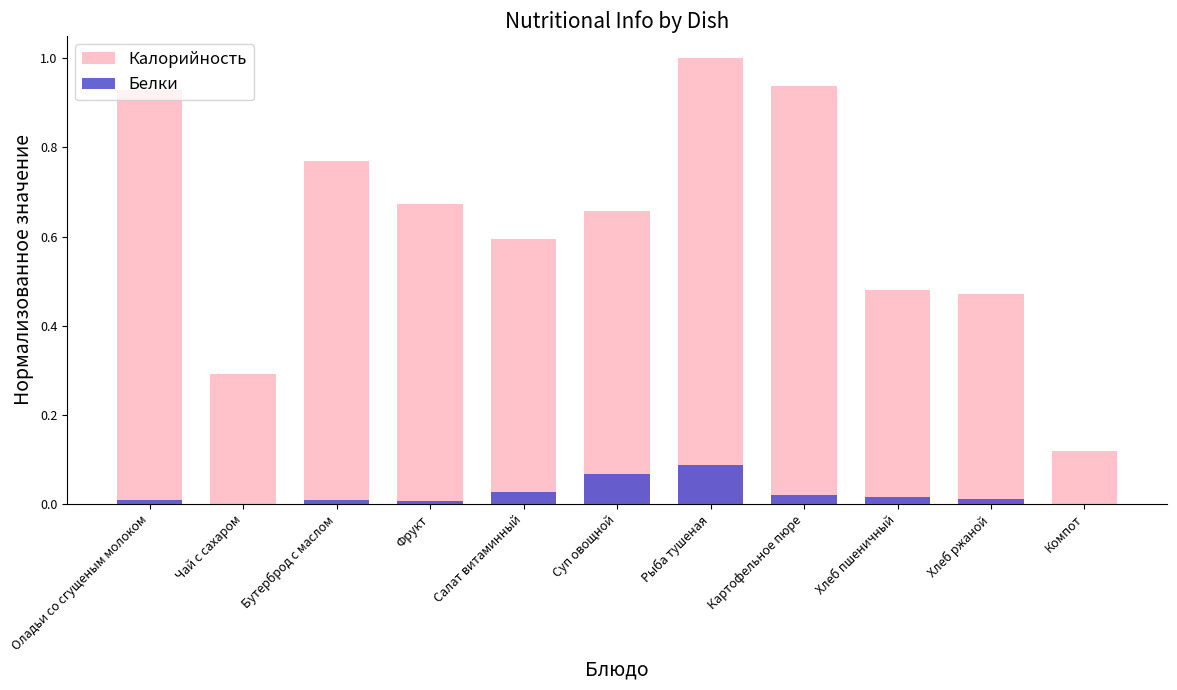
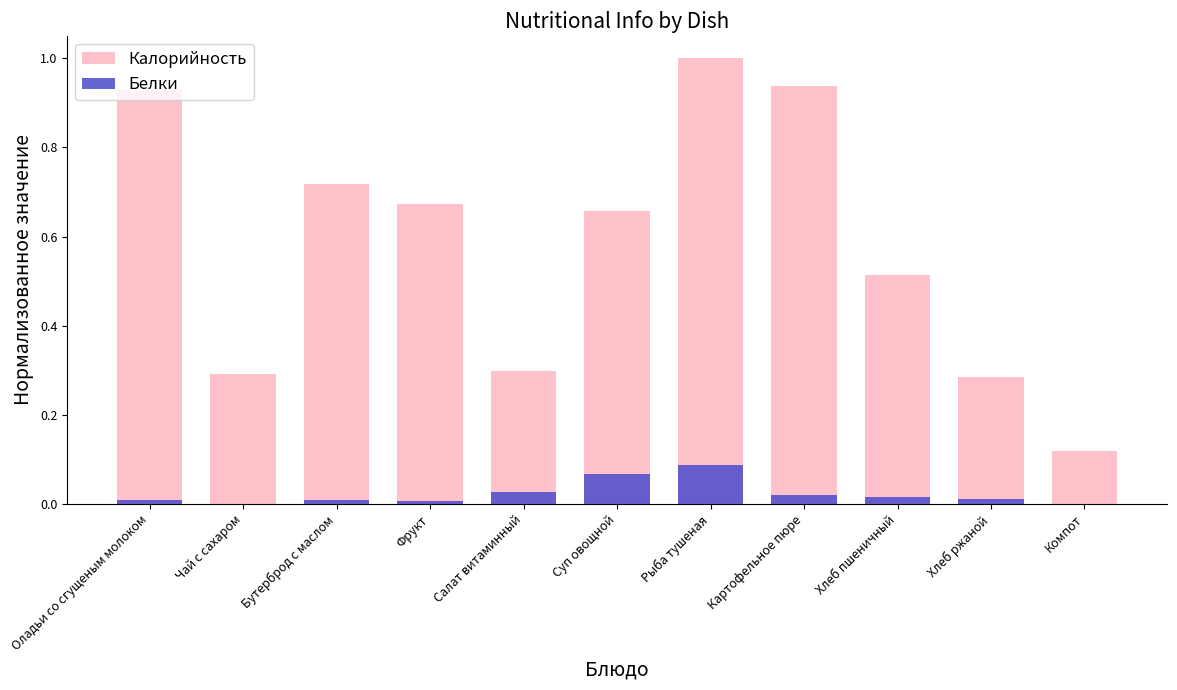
Калорийность, Бутерброд с маслом: 0.77 -> 0.72
Калорийность, Салат витаминный: 0.59 -> 0.30
Калорийность, Хлеб пшеничный: 0.48 -> 0.51
Калорийность, Хлеб ржаной: 0.47 -> 0.29
